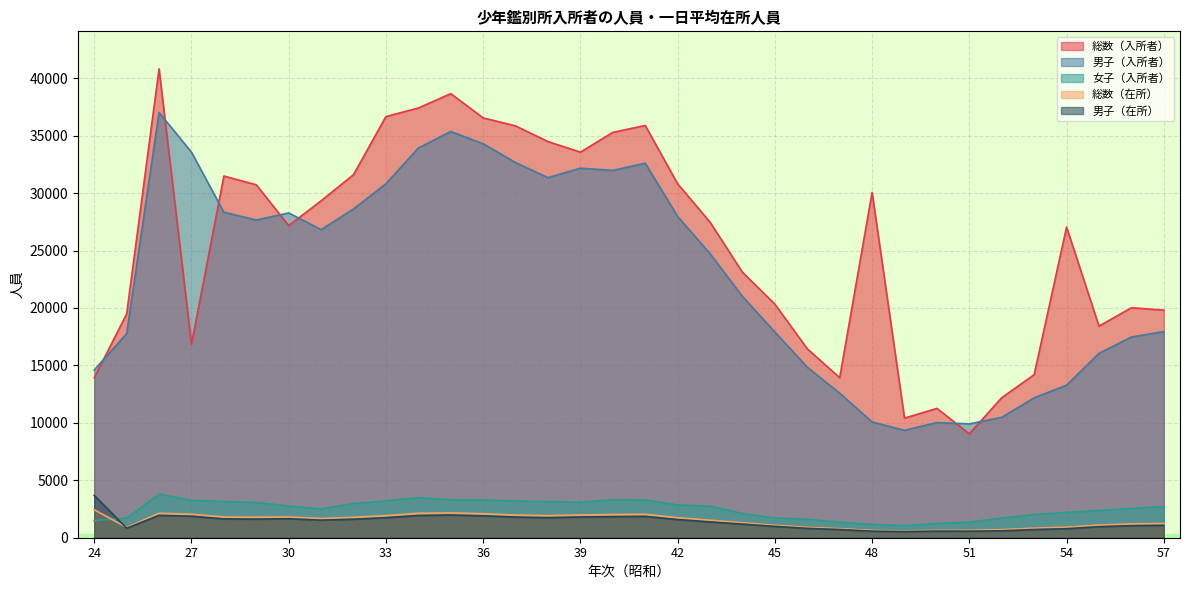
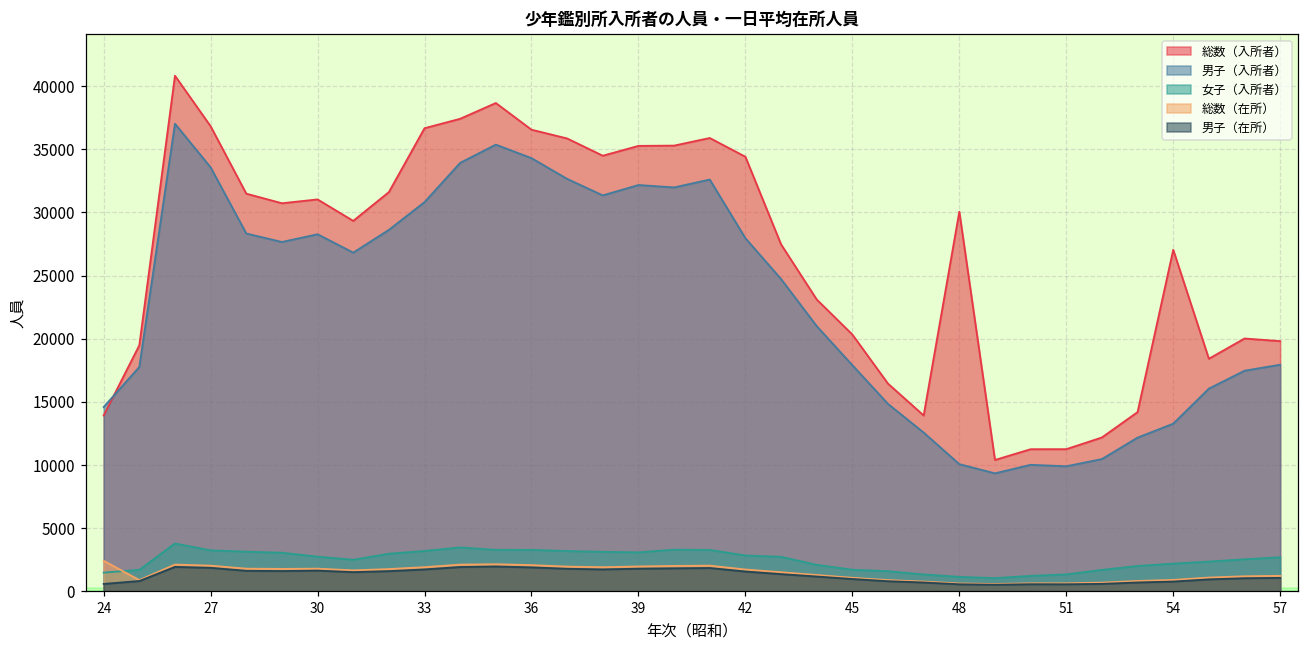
男子（在所）, 24: 3700 -> 600
総数（入所者）, 27: 16800 -> 36800
総数（入所者）, 30: 27200 -> 31000
総数（入所者）, 39: 33600 -> 35300
総数（入所者）, 42: 30800 -> 34400
総数（入所者）, 51: 9000 -> 11300
